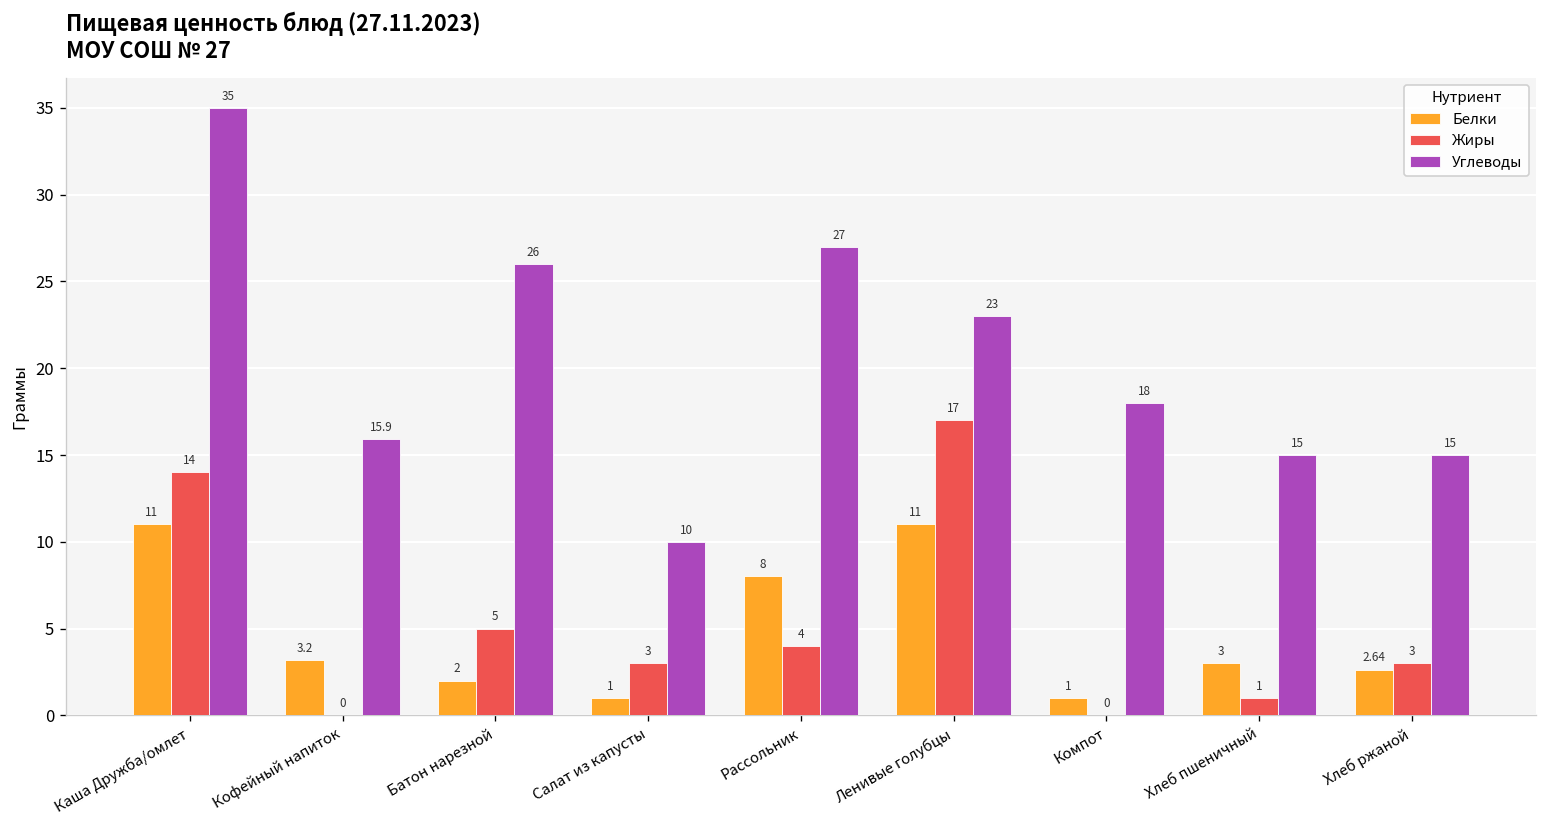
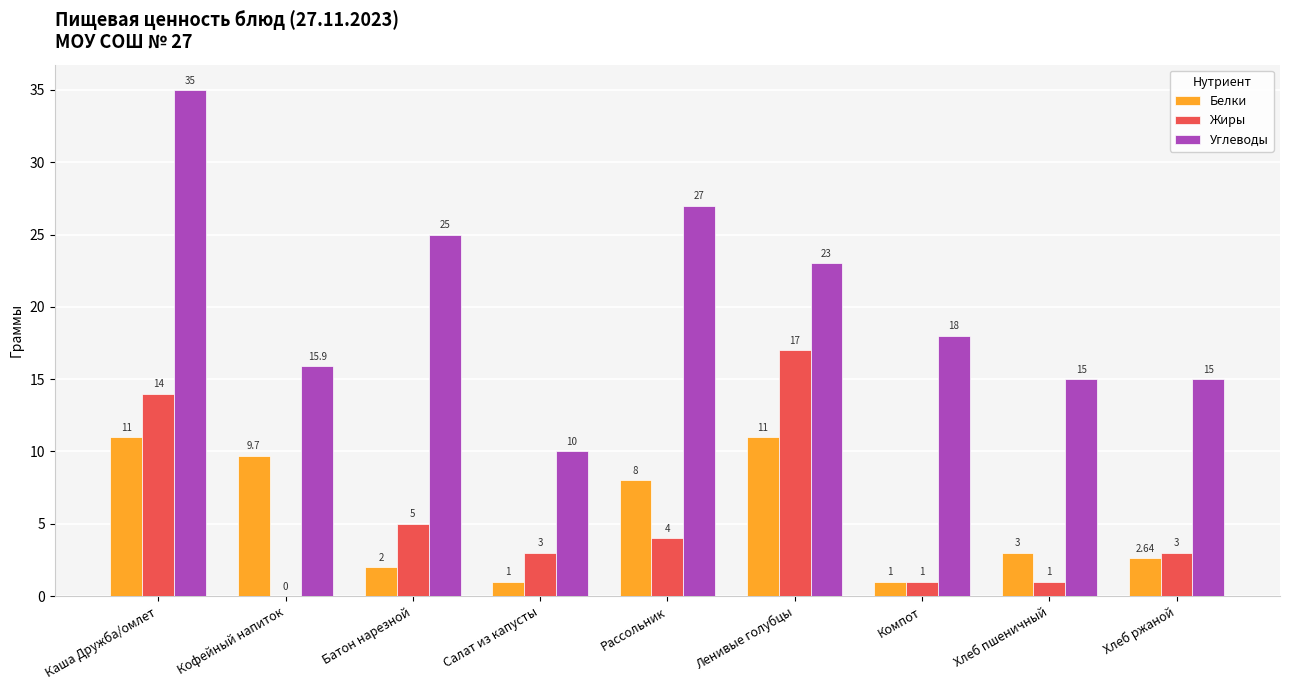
Белки, Кофейный напиток: 3.2 -> 9.7
Углеводы, Батон нарезной: 26 -> 25
Жиры, Компот: 0 -> 1
